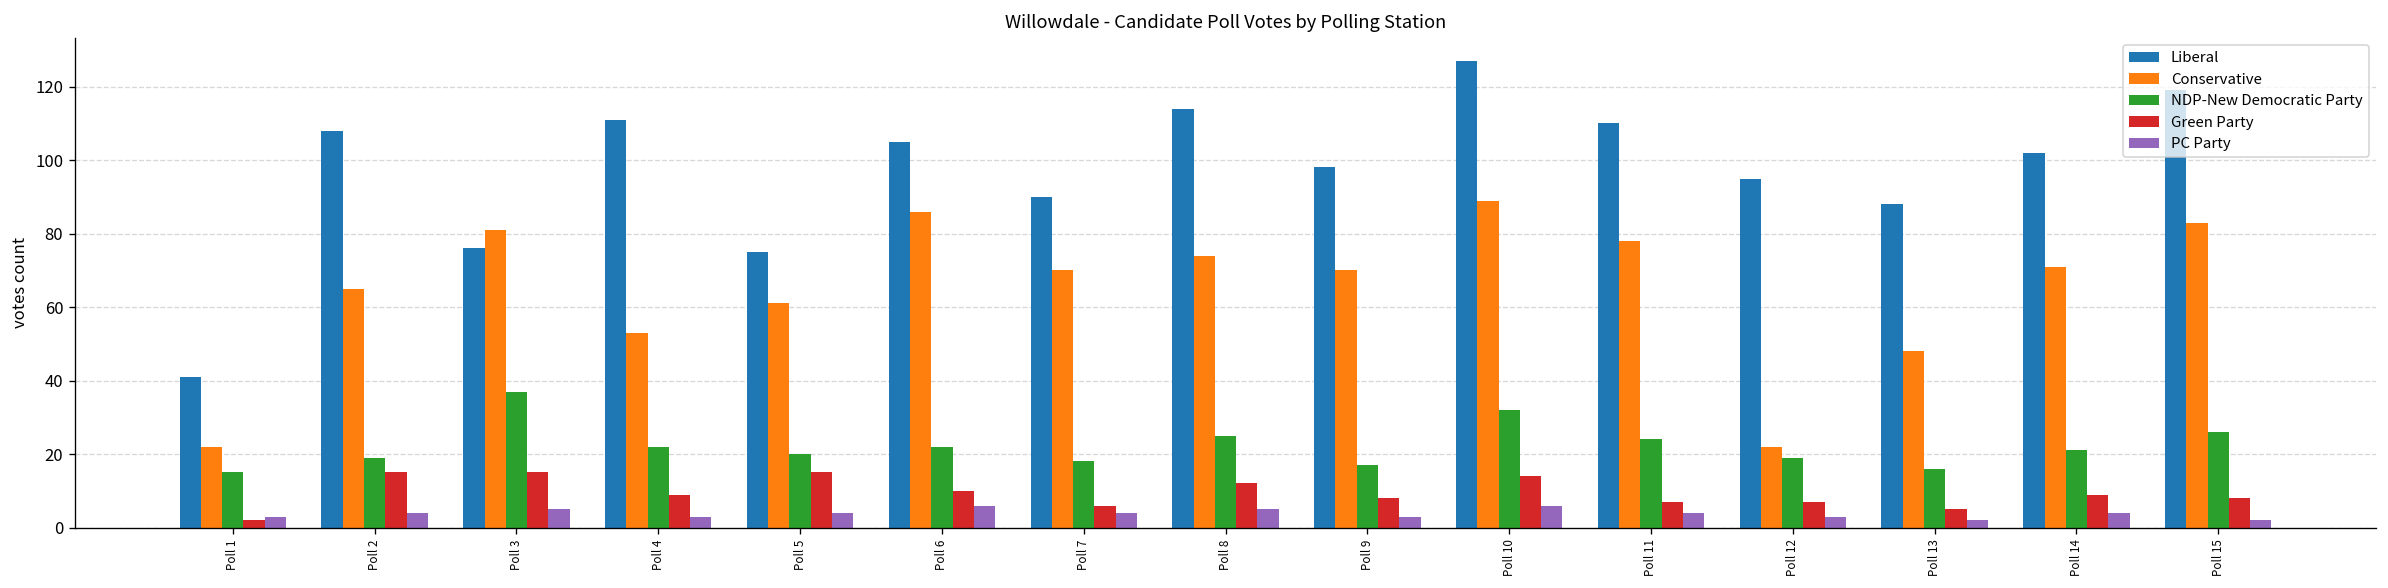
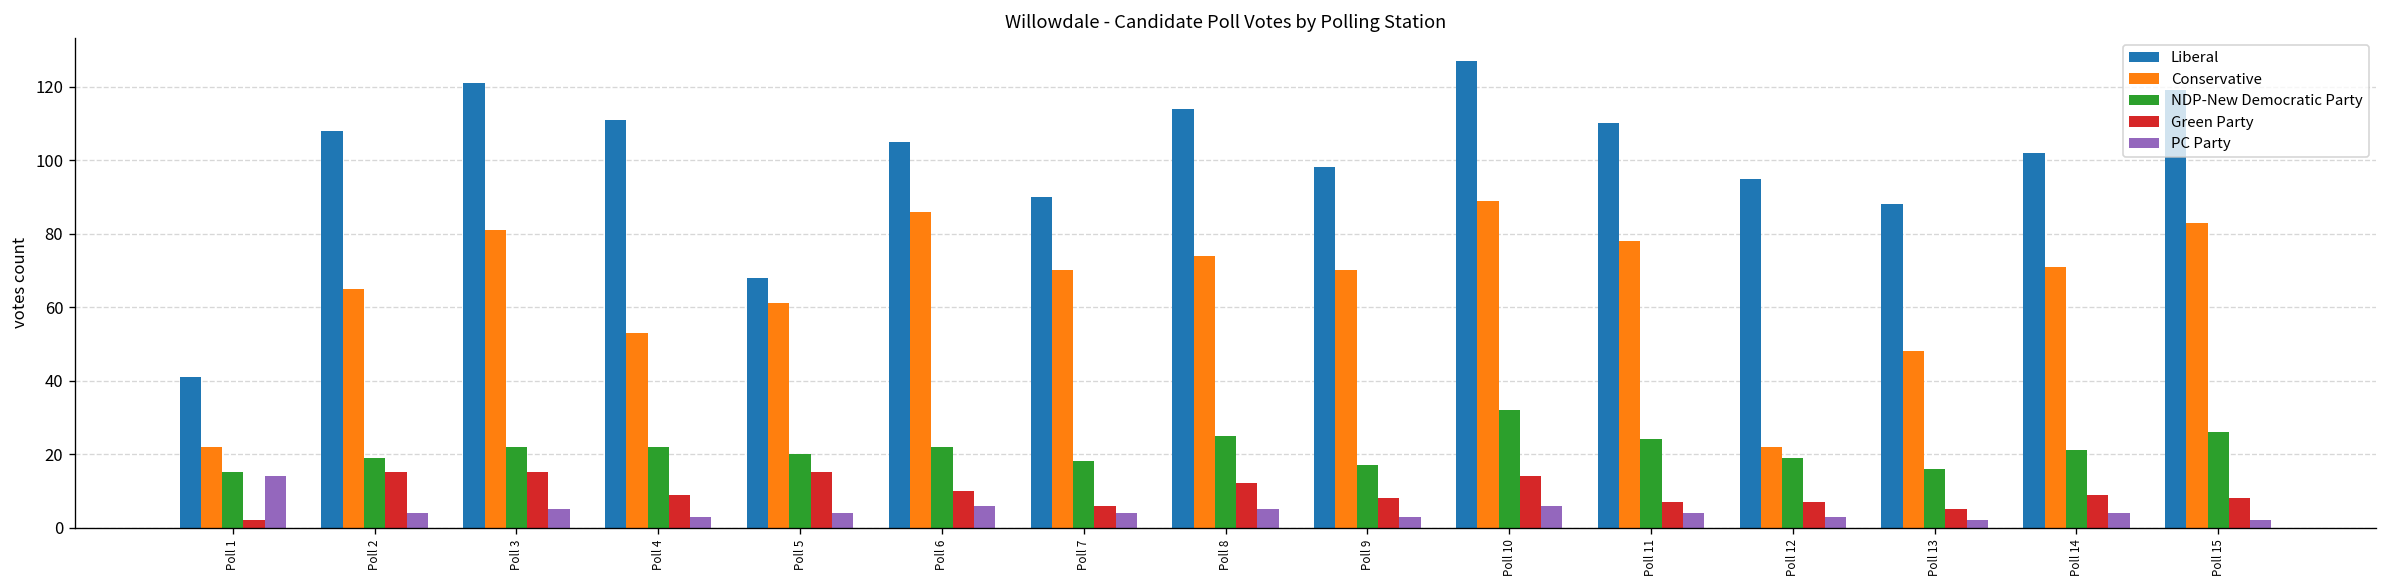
PC Party, Poll 1: 3 -> 14
Liberal, Poll 3: 76 -> 121
NDP-New Democratic Party, Poll 3: 37 -> 22
Liberal, Poll 5: 75 -> 68
